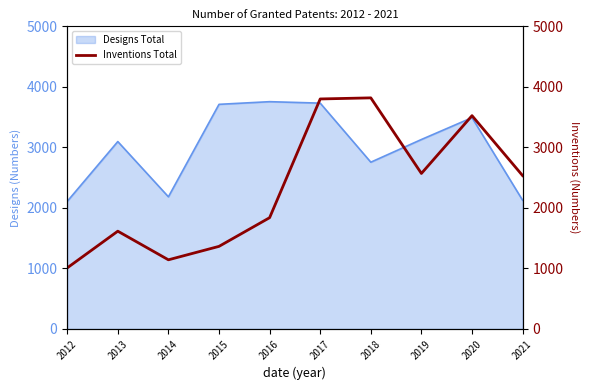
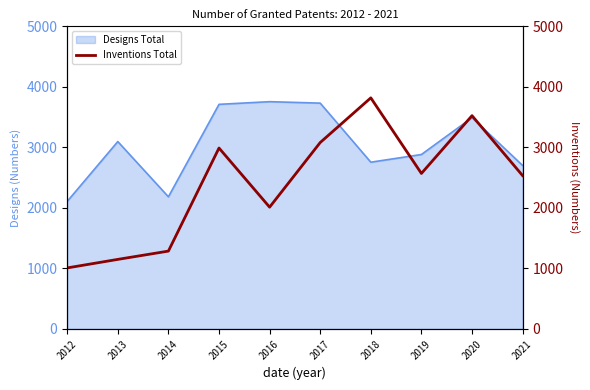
Designs Total, 2019: 3100 -> 2900
Designs Total, 2021: 2100 -> 2700
Inventions Total, 2013: 1600 -> 1100
Inventions Total, 2014: 1100 -> 1300
Inventions Total, 2015: 1400 -> 3000
Inventions Total, 2016: 1800 -> 2000
Inventions Total, 2017: 3800 -> 3100
